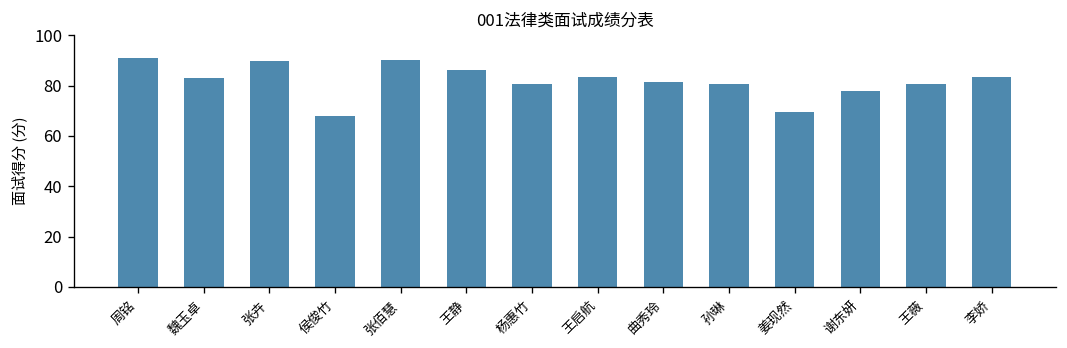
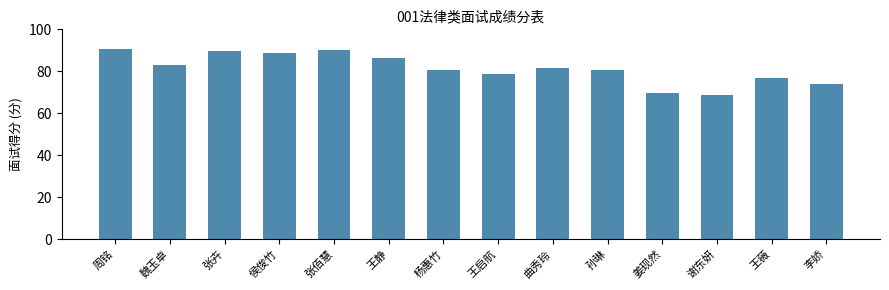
侯俊竹: 68 -> 89
王启航: 84 -> 79
谢东妍: 78 -> 69
王薇: 81 -> 77
李娇: 84 -> 74
